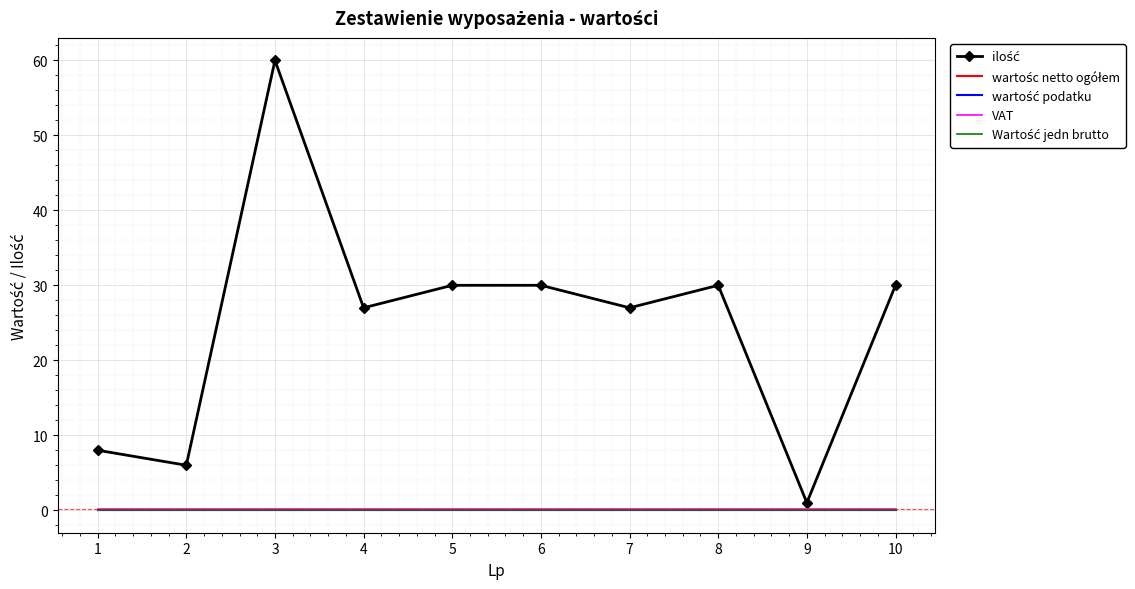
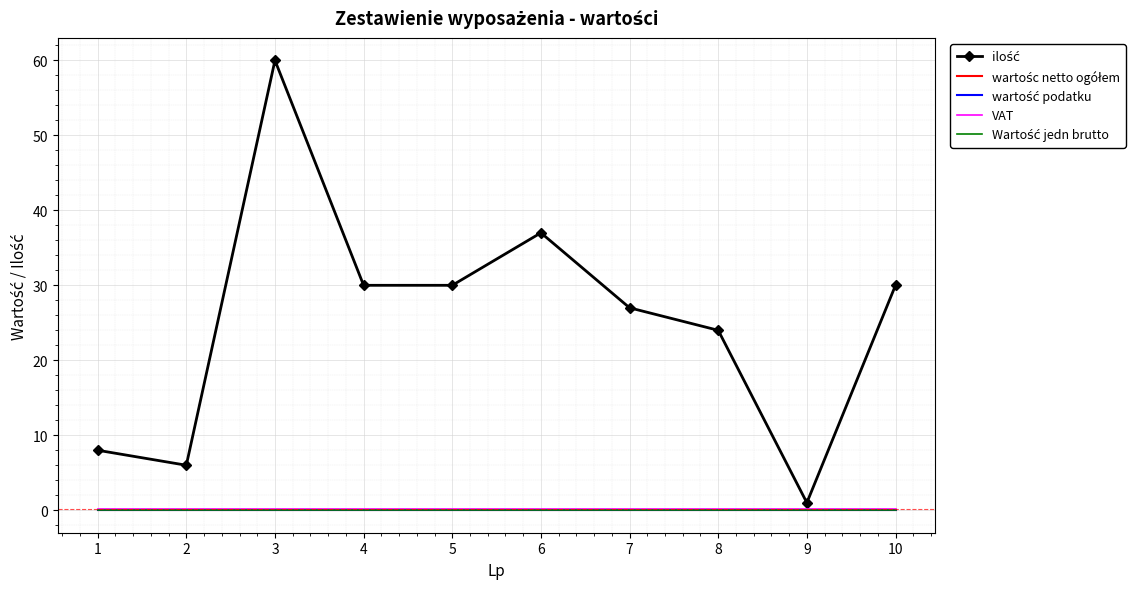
ilość, 4: 27 -> 30
ilość, 6: 30 -> 37
ilość, 8: 30 -> 24
